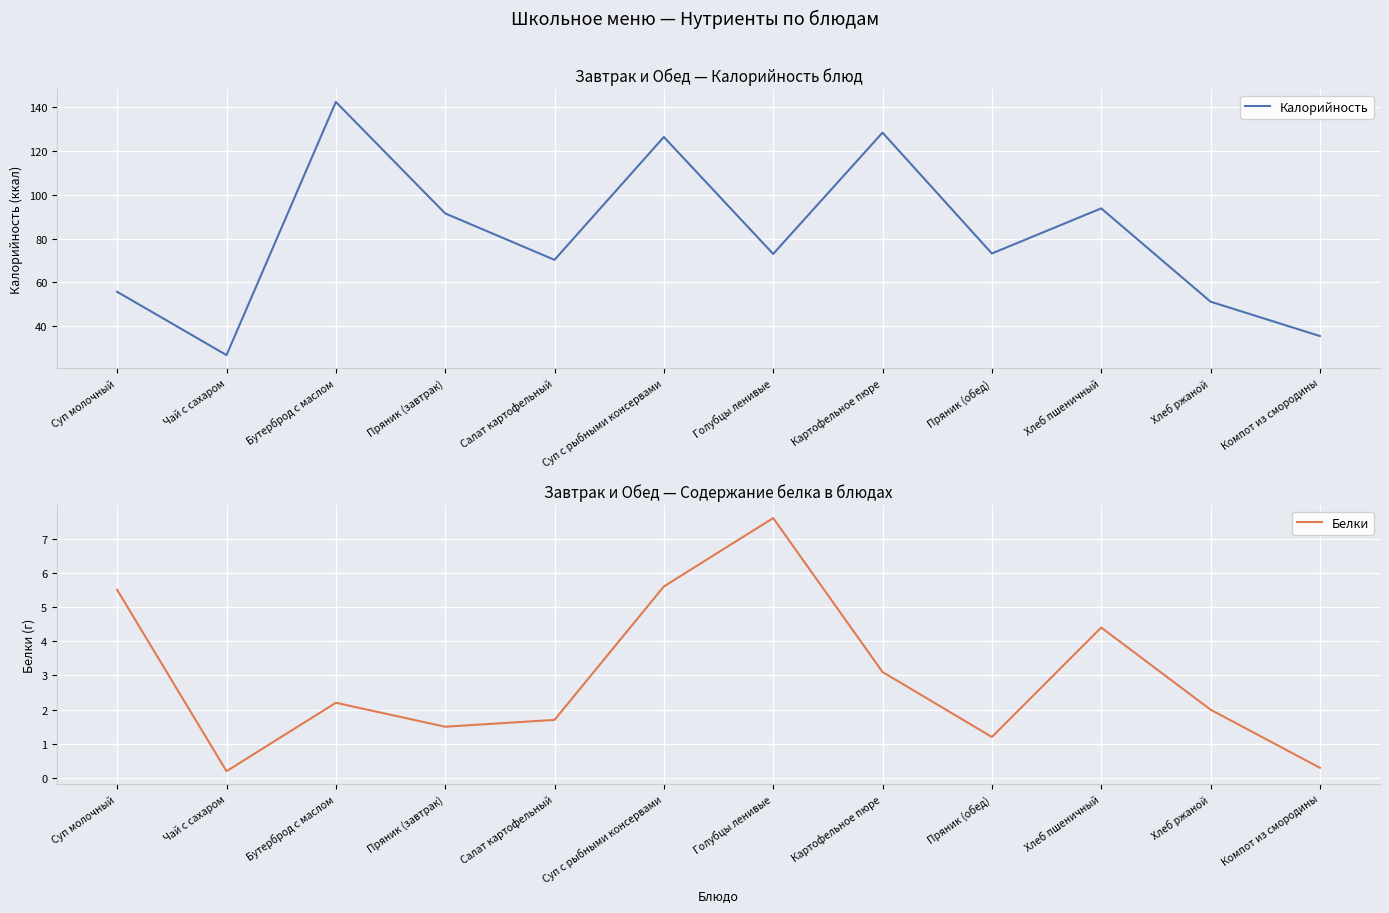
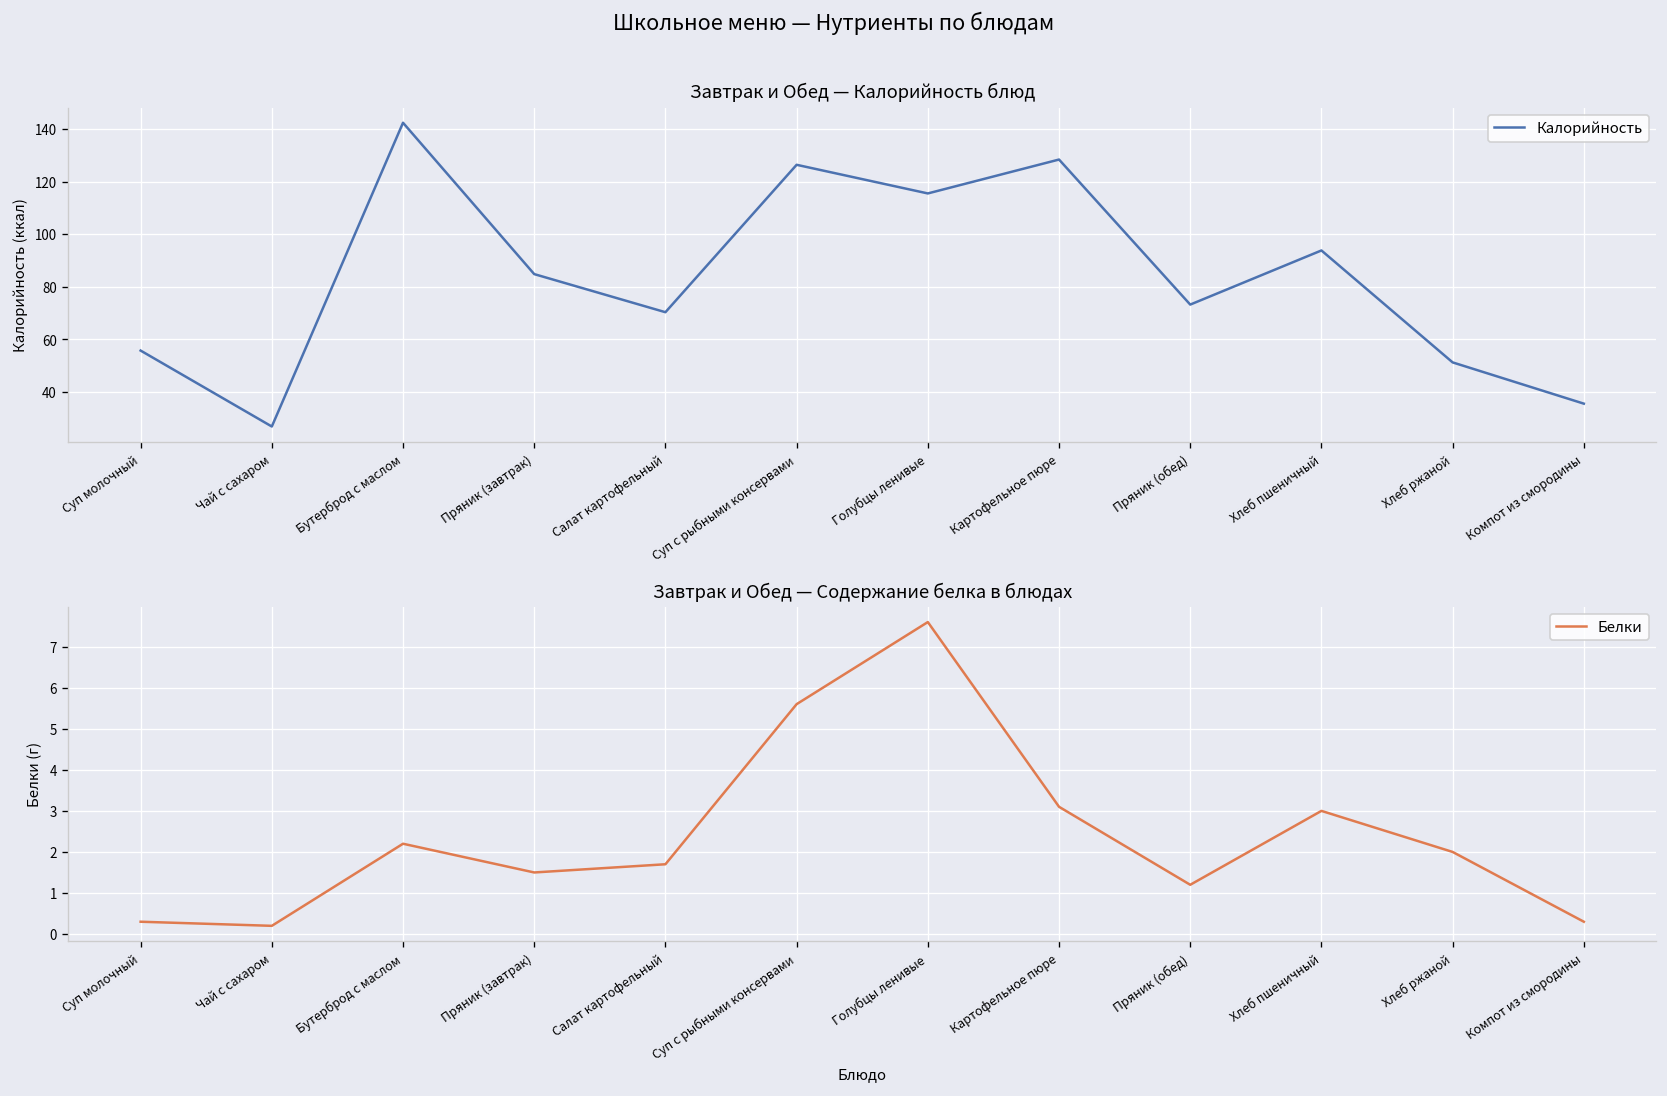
Завтрак и Обед — Калорийность блюд, Пряник (завтрак): 92 -> 85
Завтрак и Обед — Калорийность блюд, Голубцы ленивые: 73 -> 116
Завтрак и Обед — Содержание белка в блюдах, Суп молочный: 5.5 -> 0.3
Завтрак и Обед — Содержание белка в блюдах, Хлеб пшеничный: 4.4 -> 3.0
